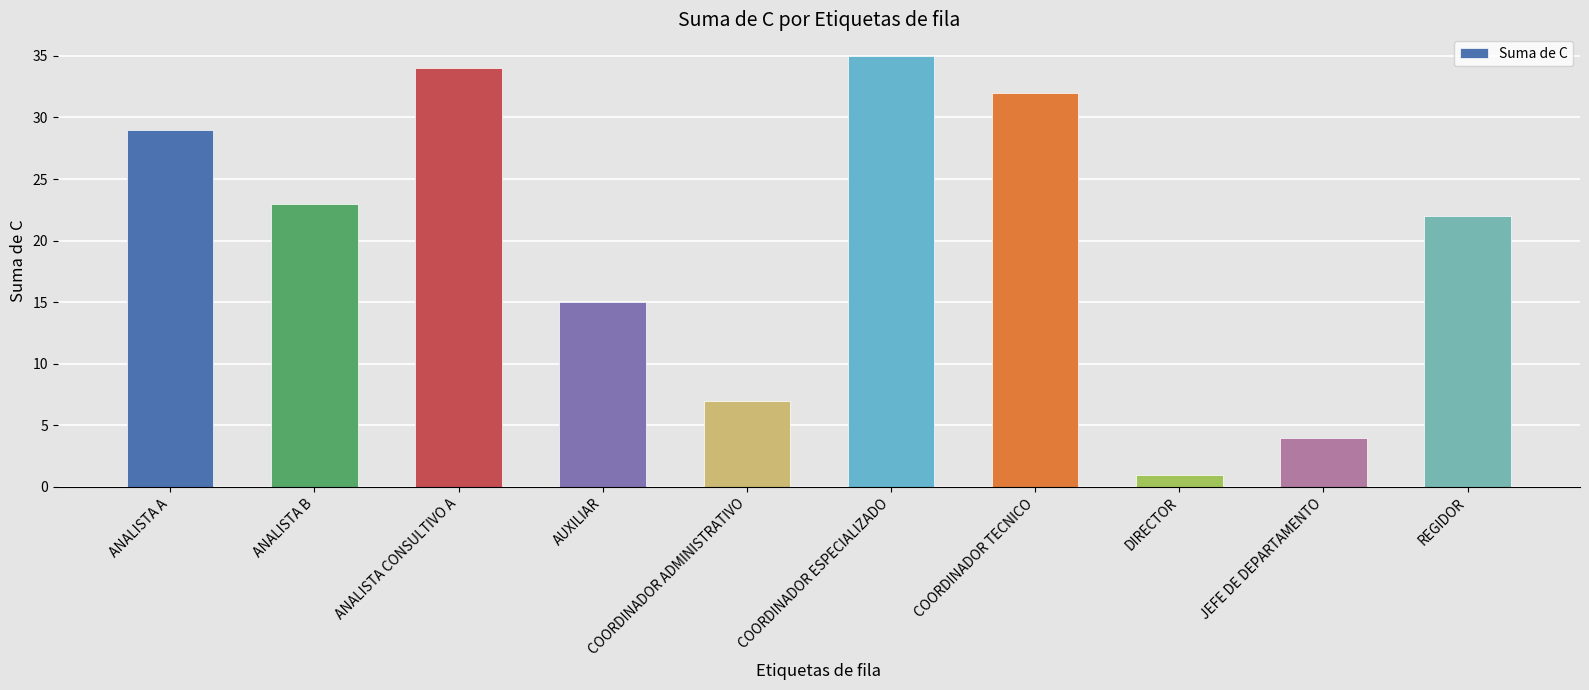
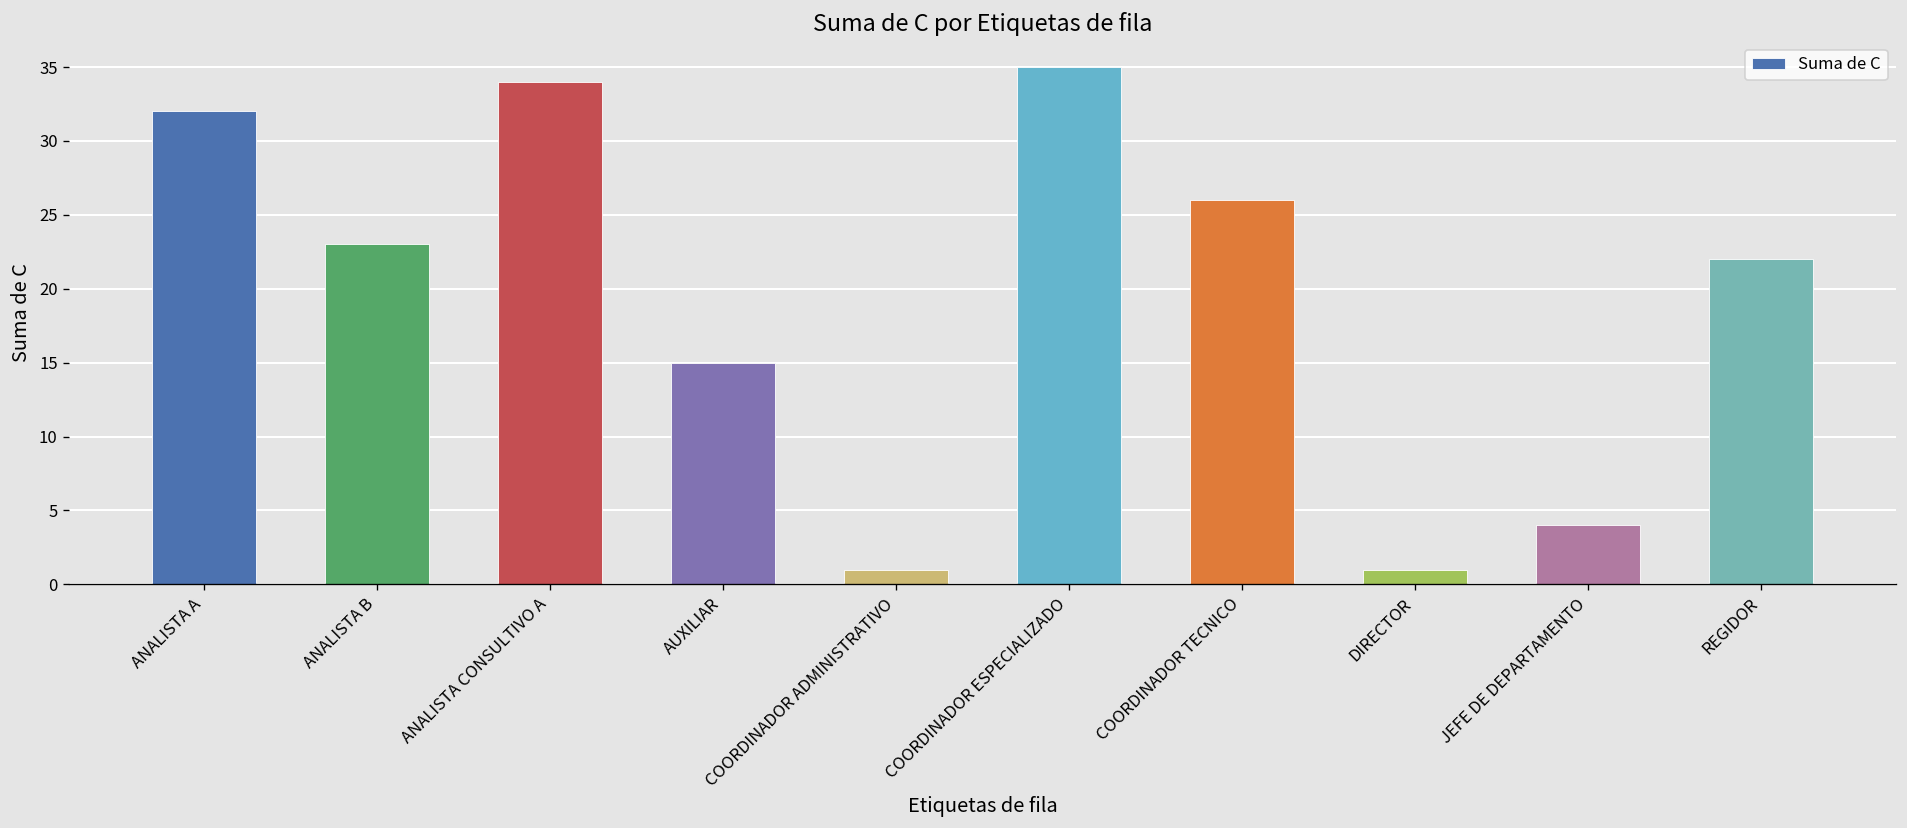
ANALISTA A: 29 -> 32
COORDINADOR ADMINISTRATIVO: 7 -> 1
COORDINADOR TECNICO: 32 -> 26
